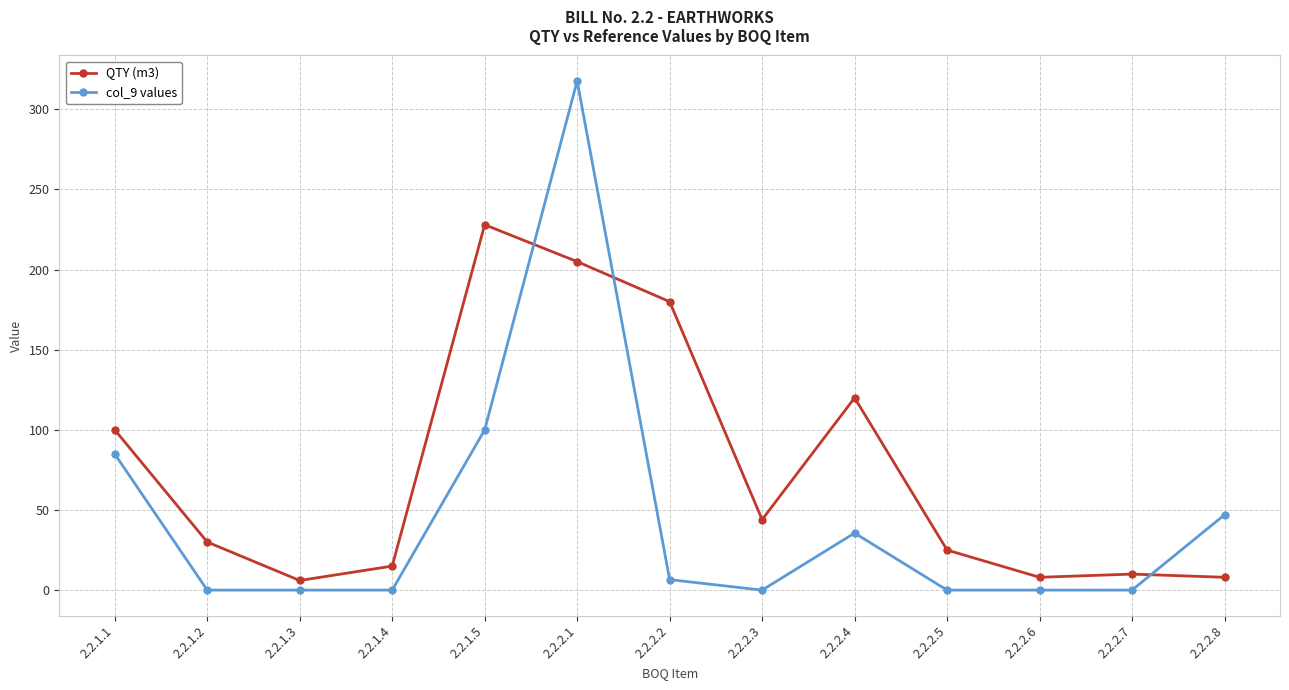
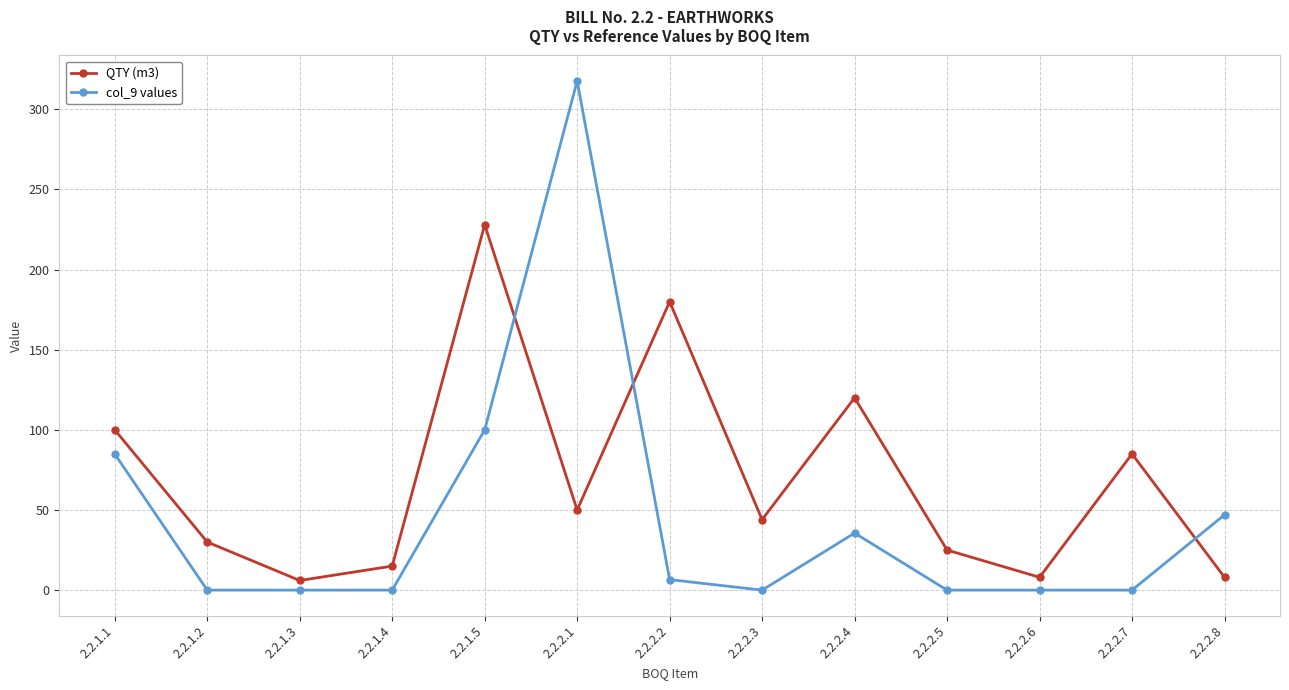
QTY (m3), 2.2.2.1: 205 -> 50
QTY (m3), 2.2.2.7: 10 -> 85
